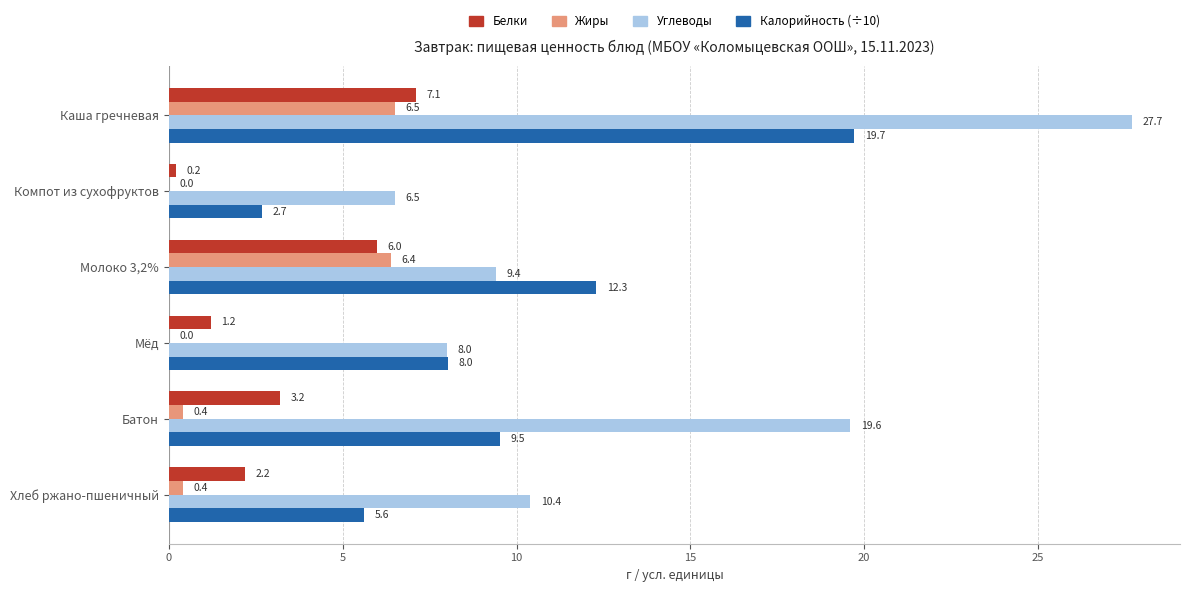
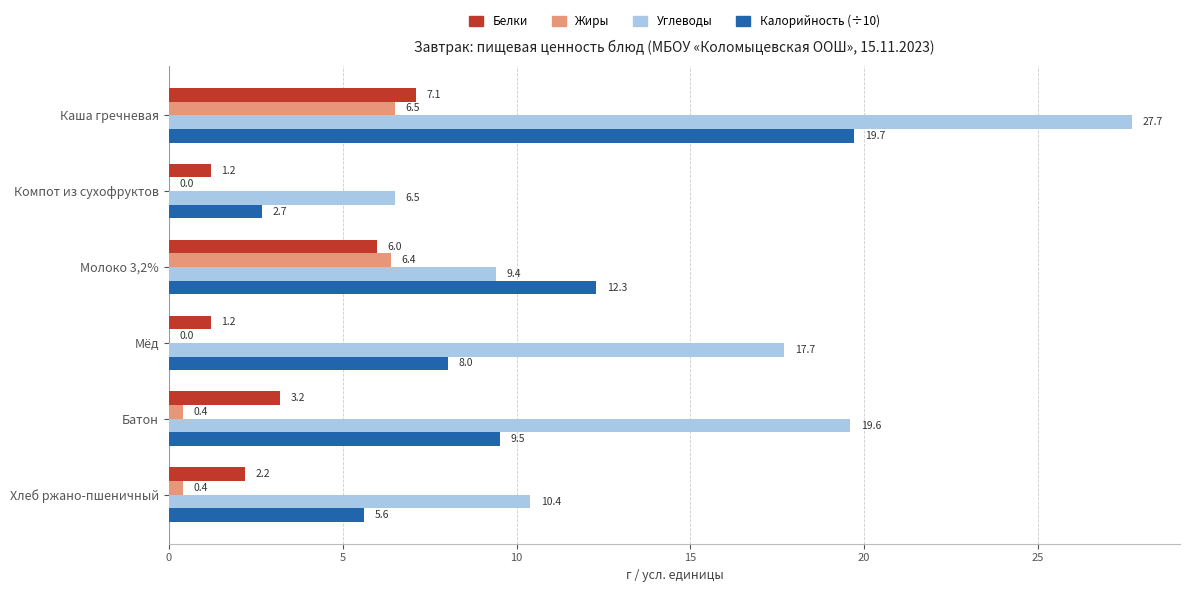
Белки, Компот из сухофруктов: 0.2 -> 1.2
Углеводы, Мёд: 8.0 -> 17.7
